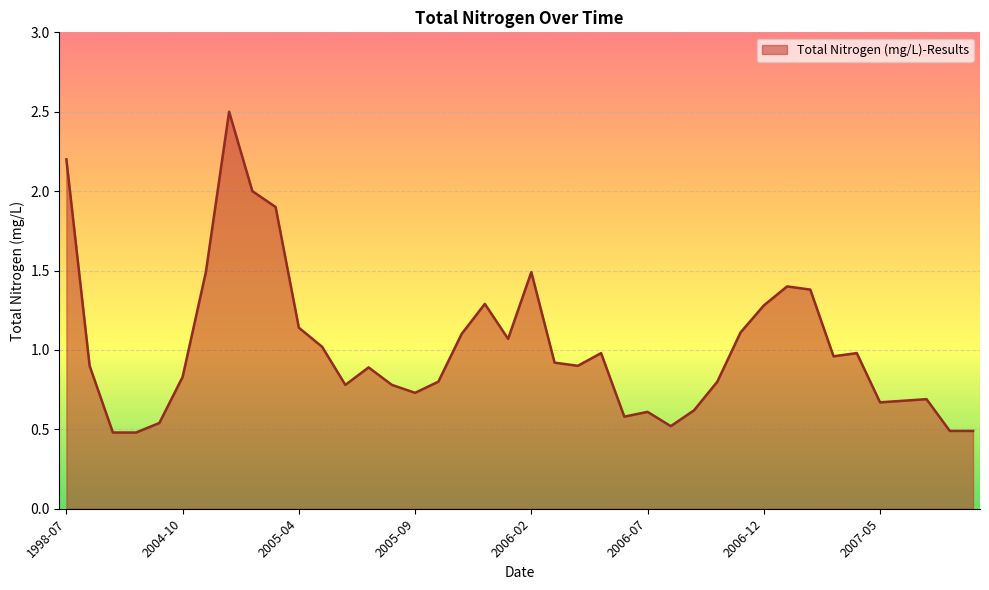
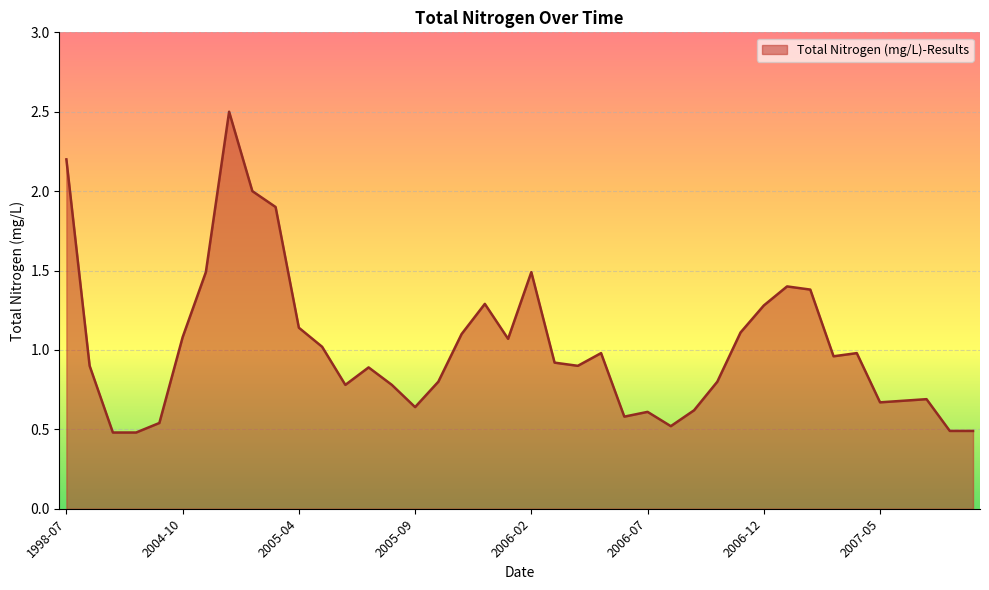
2004-10: 0.83 -> 1.08
2005-09: 0.73 -> 0.64
